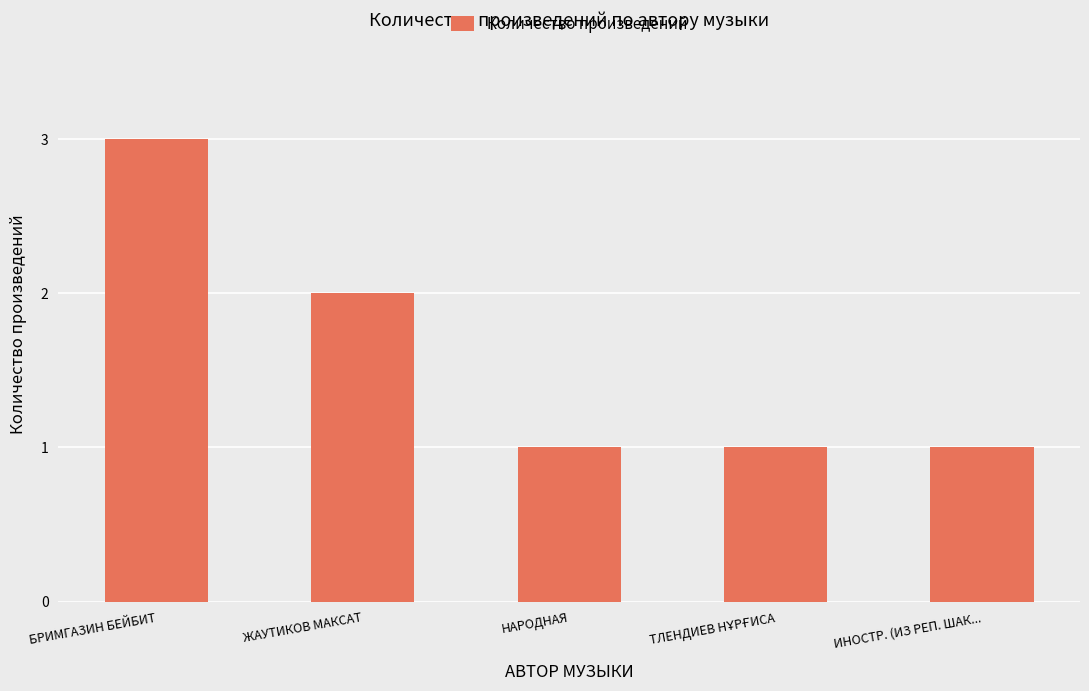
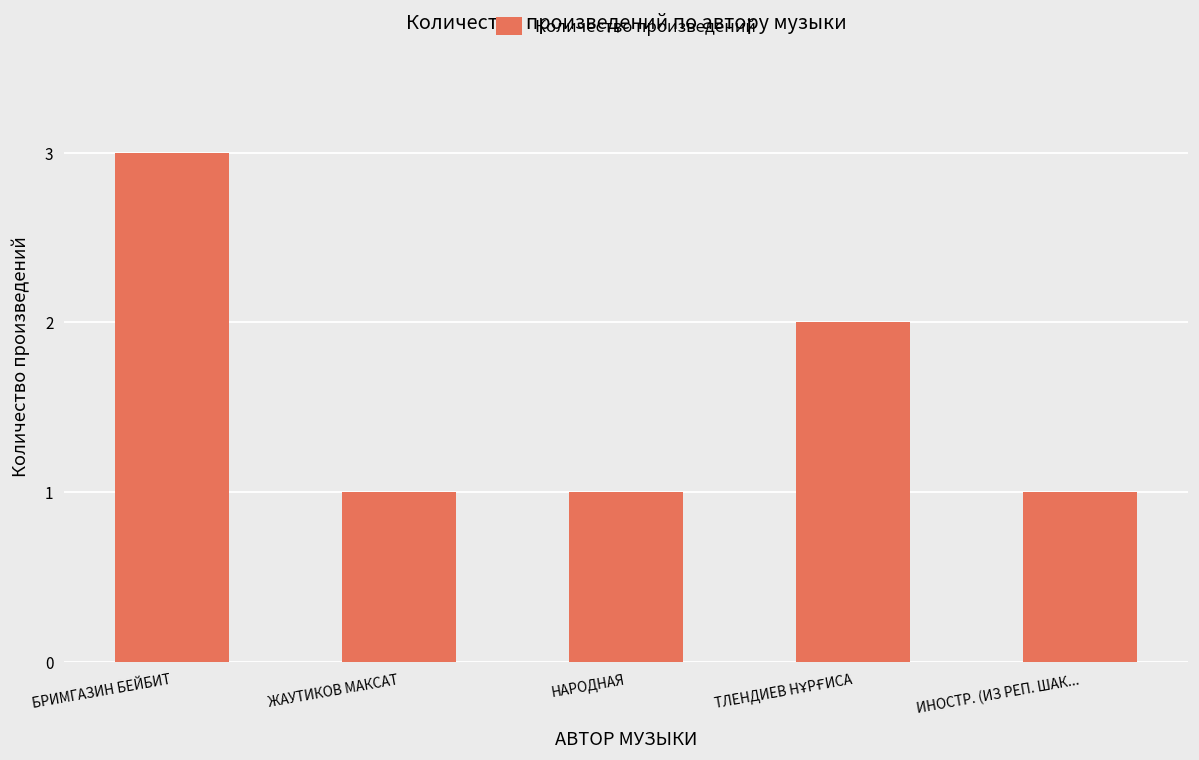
ЖАУТИКОВ МАКСАТ: 2 -> 1
ТЛЕНДИЕВ НҰРҒИСА: 1 -> 2
